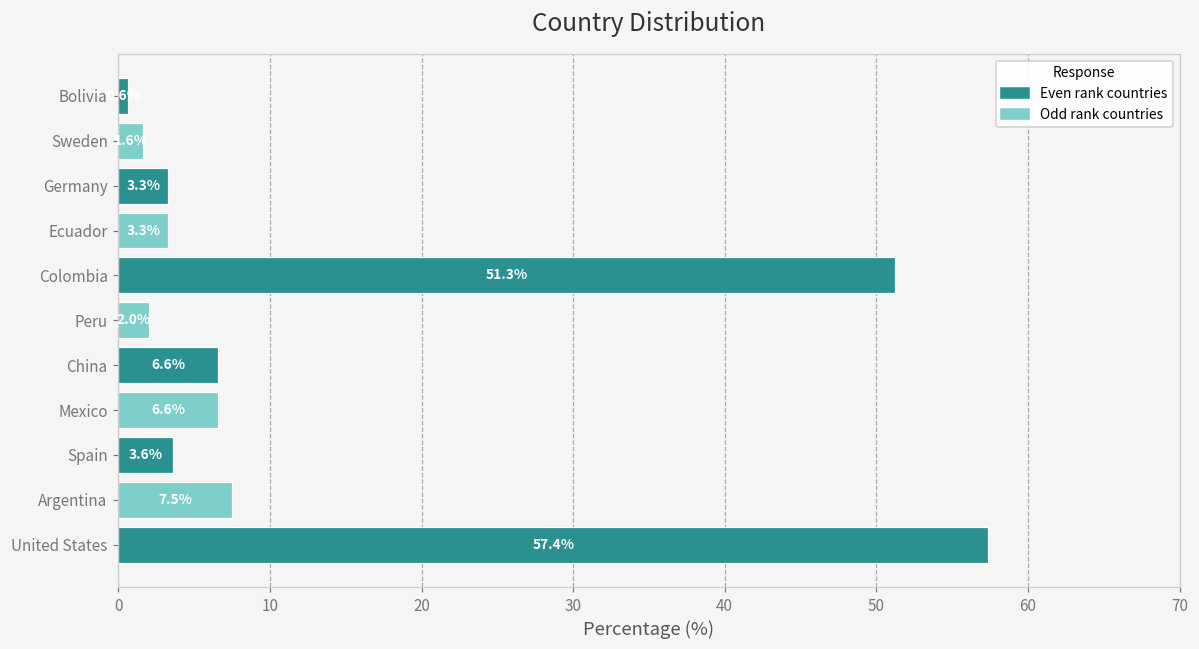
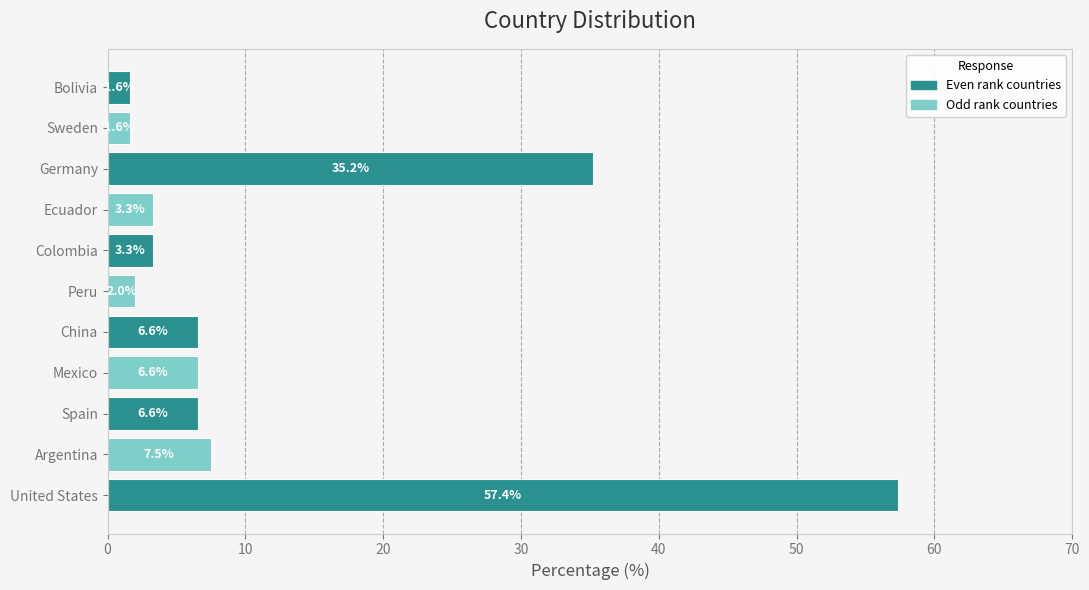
Bolivia: 0.6 -> 1.6
Germany: 3.3% -> 35.2%
Colombia: 51.3% -> 3.3%
Spain: 3.6% -> 6.6%
